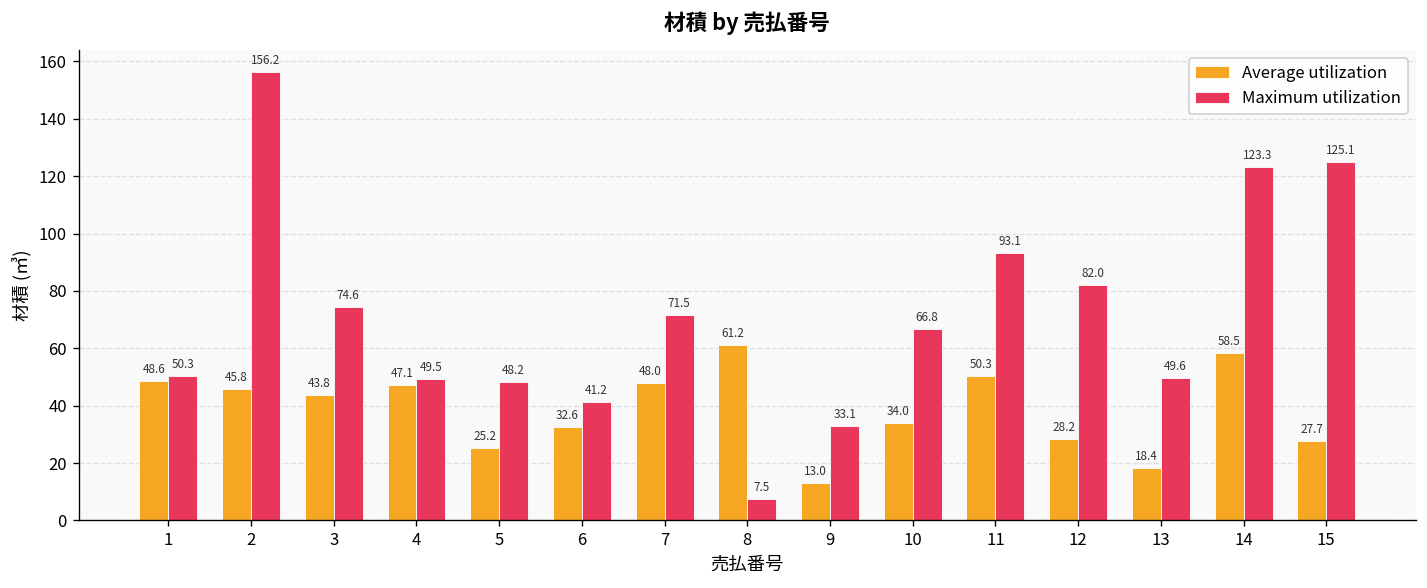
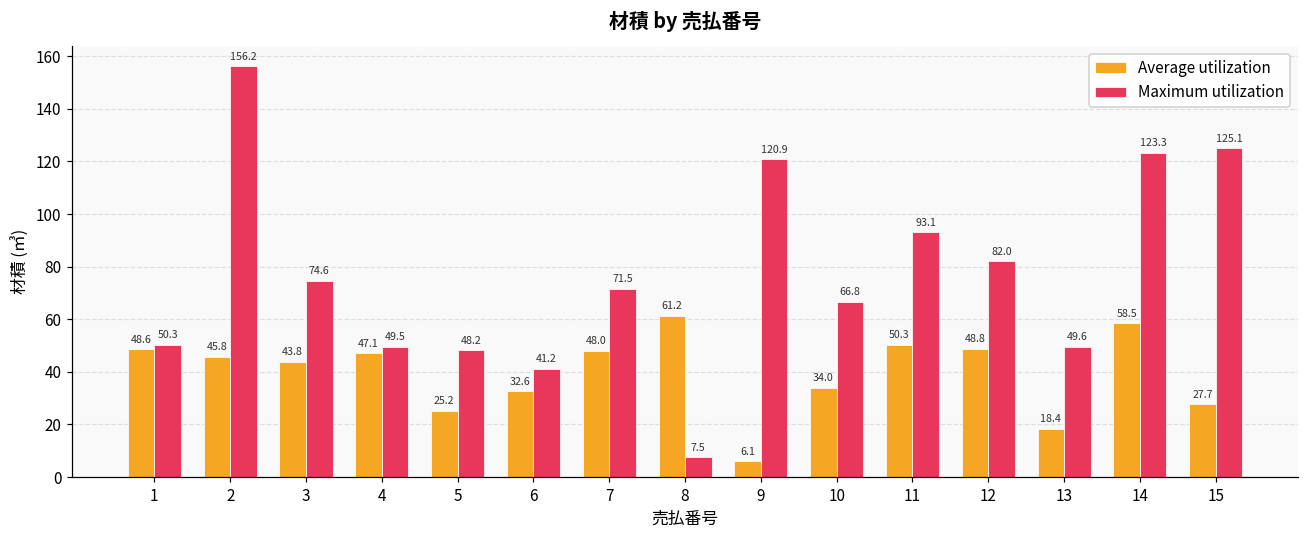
Average utilization, 9: 13.0 -> 6.1
Maximum utilization, 9: 33.1 -> 120.9
Average utilization, 12: 28.2 -> 48.8
